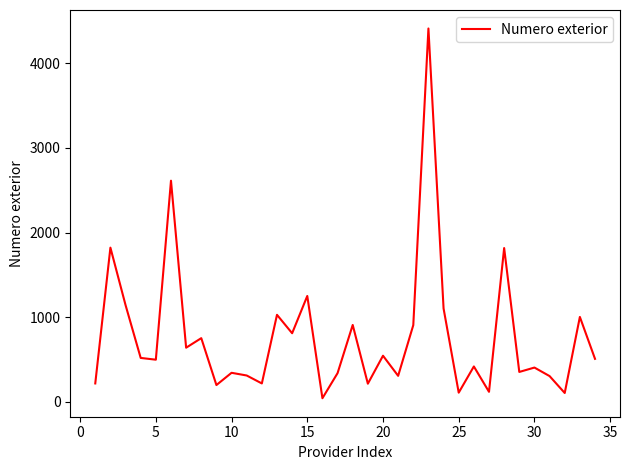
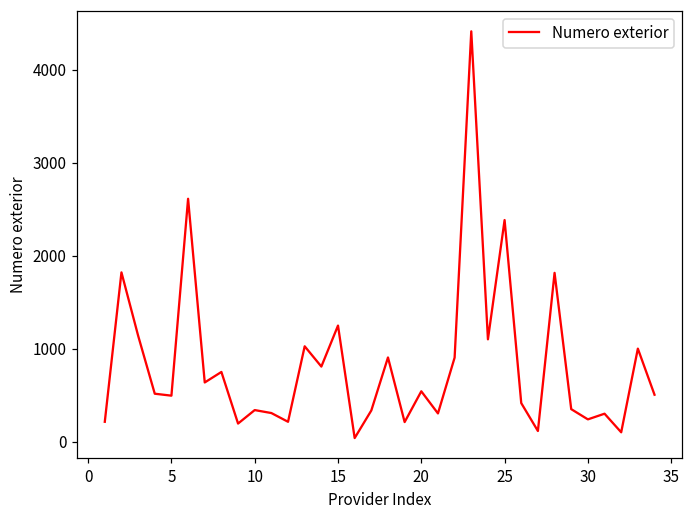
25: 100 -> 2400
30: 400 -> 200
